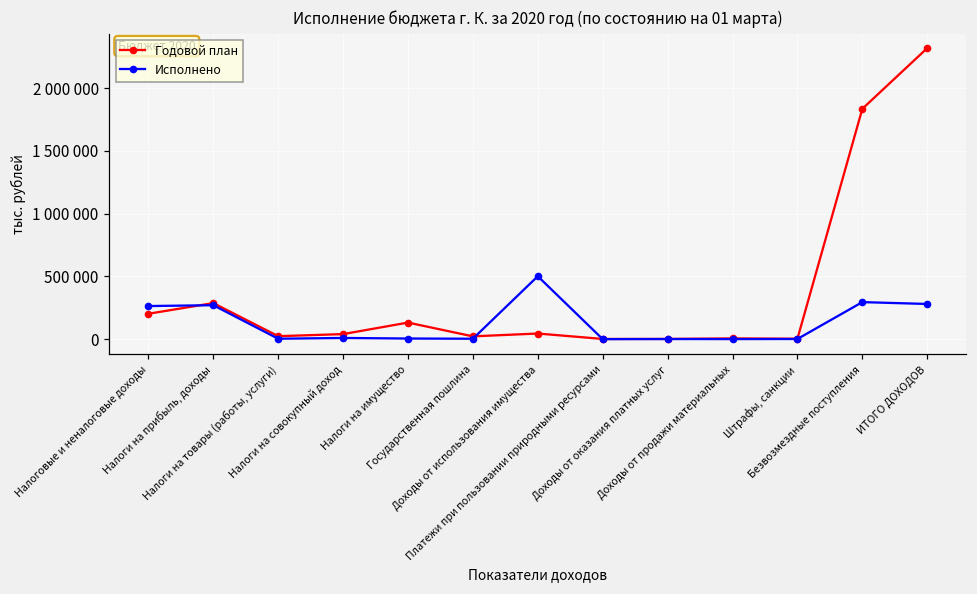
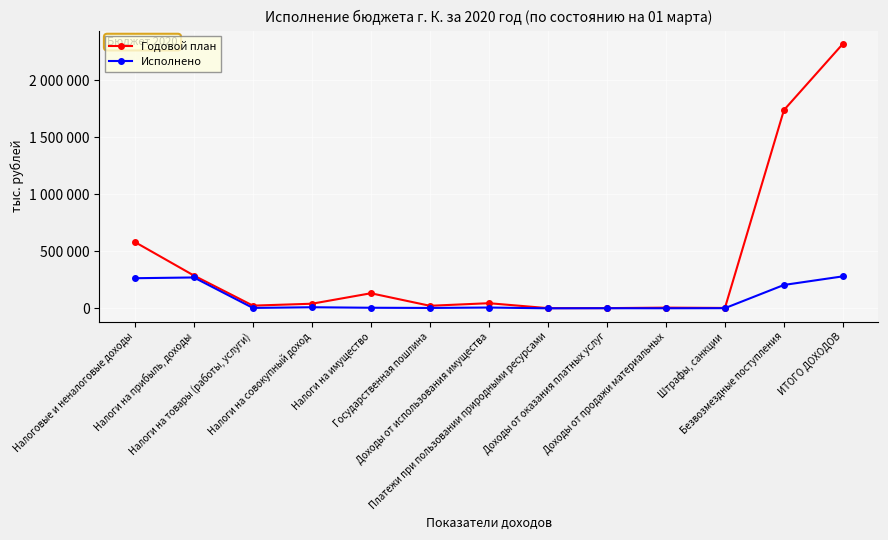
Годовой план, Налоговые и неналоговые доходы: 200000 -> 580000
Исполнено, Доходы от использования имущества: 500000 -> 10000
Годовой план, Безвозмездные поступления: 1840000 -> 1740000
Исполнено, Безвозмездные поступления: 300000 -> 200000
